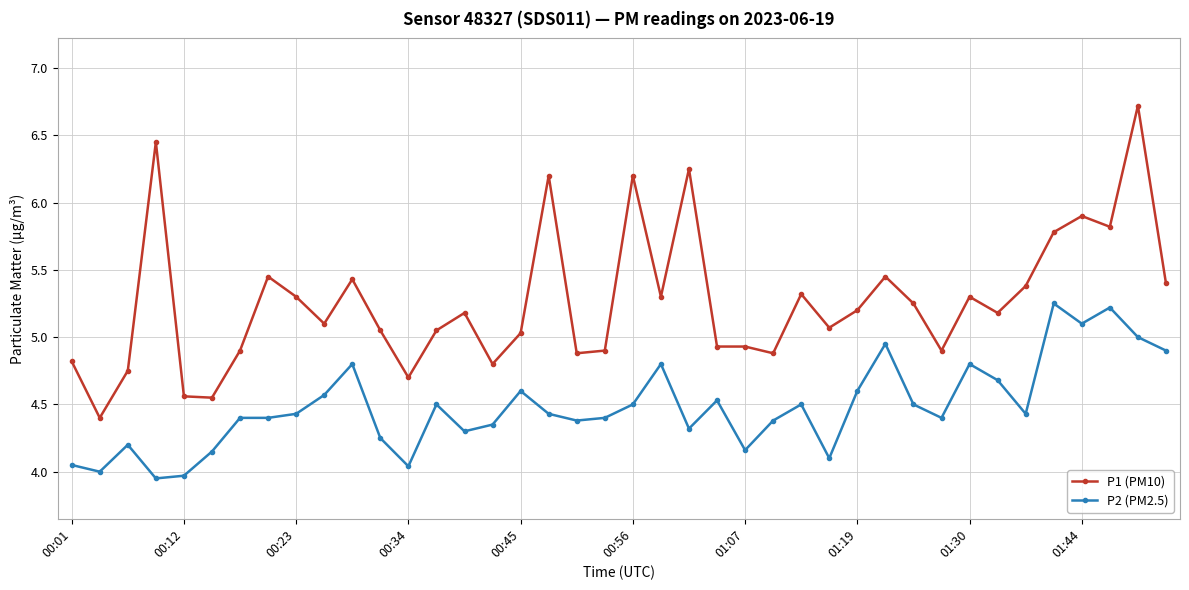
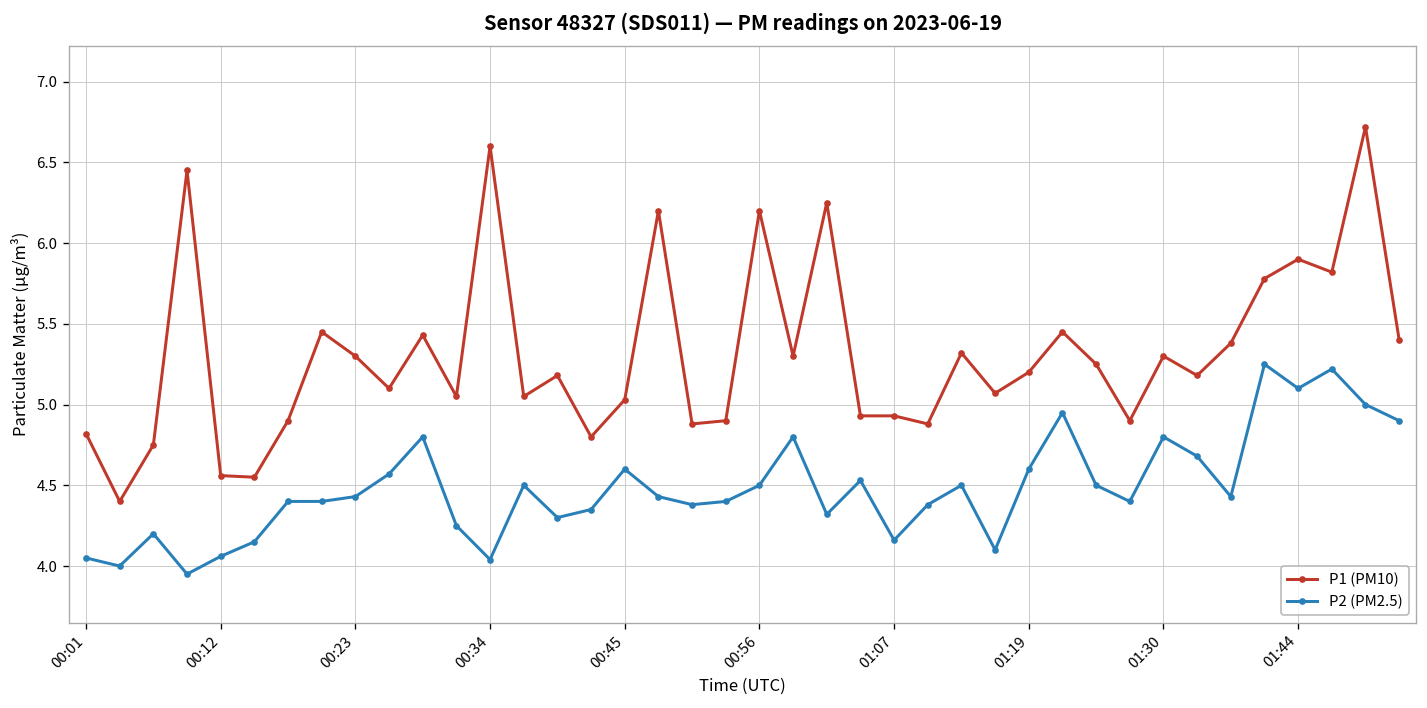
P2 (PM2.5), 00:12: 3.97 -> 4.06
P1 (PM10), 00:34: 4.7 -> 6.6
